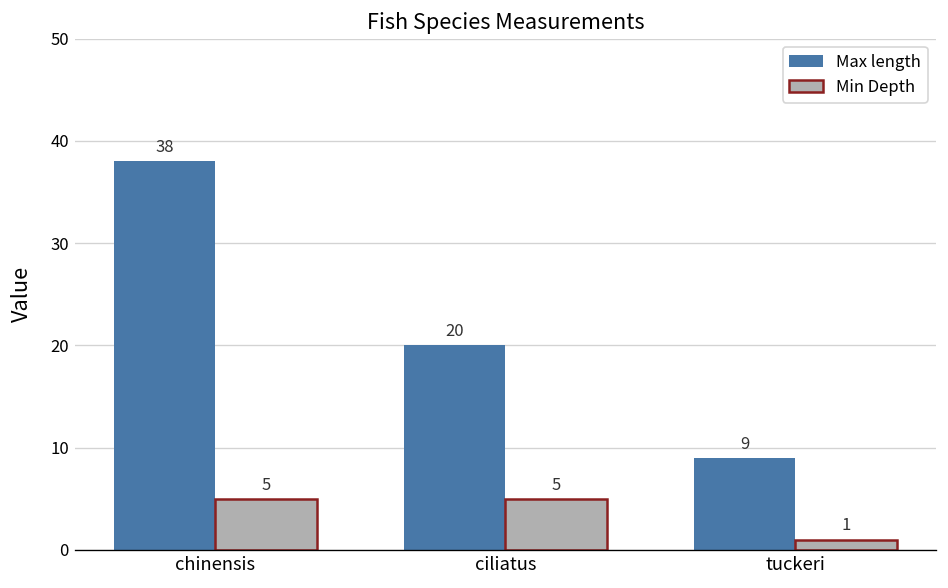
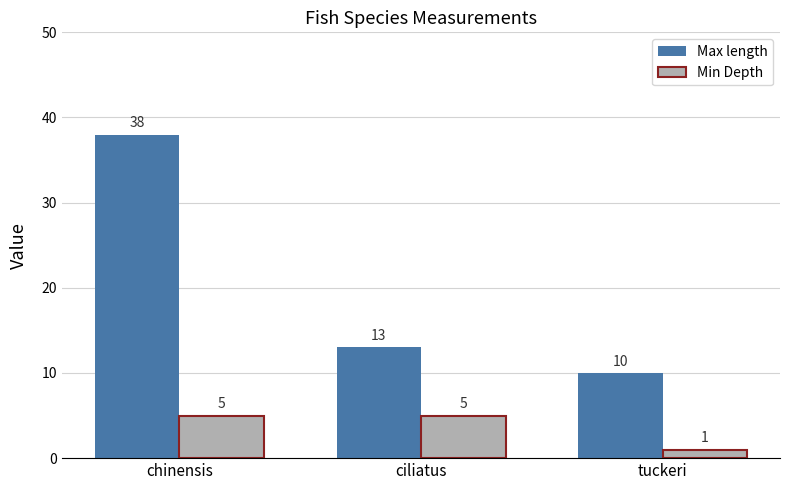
Max length, ciliatus: 20 -> 13
Max length, tuckeri: 9 -> 10
